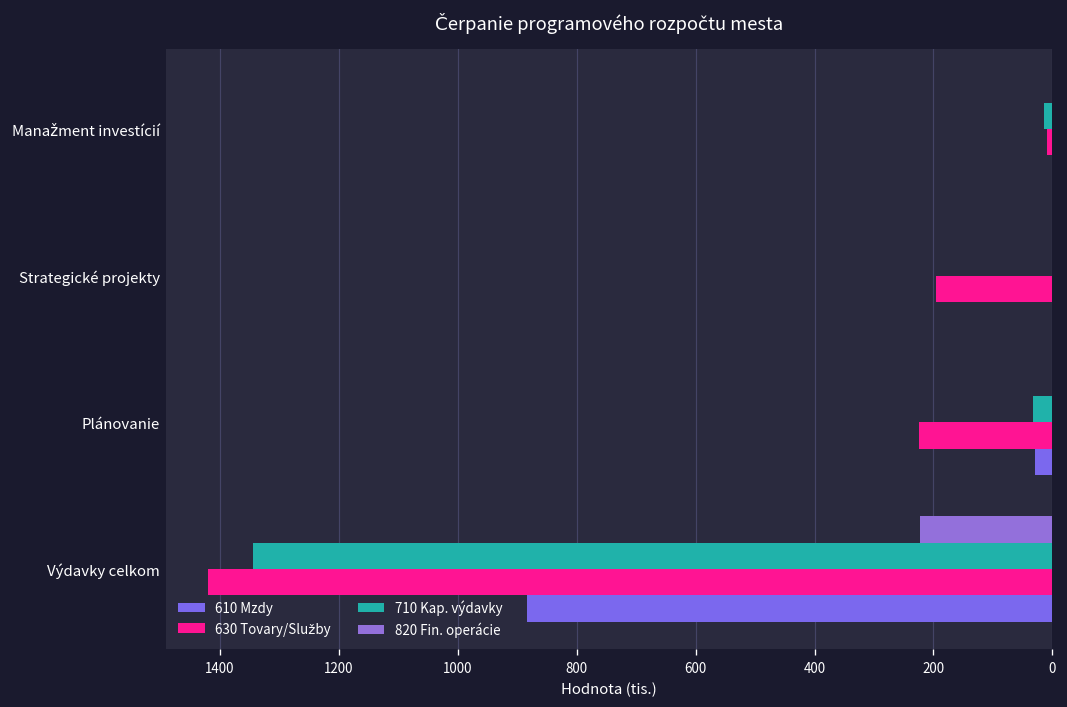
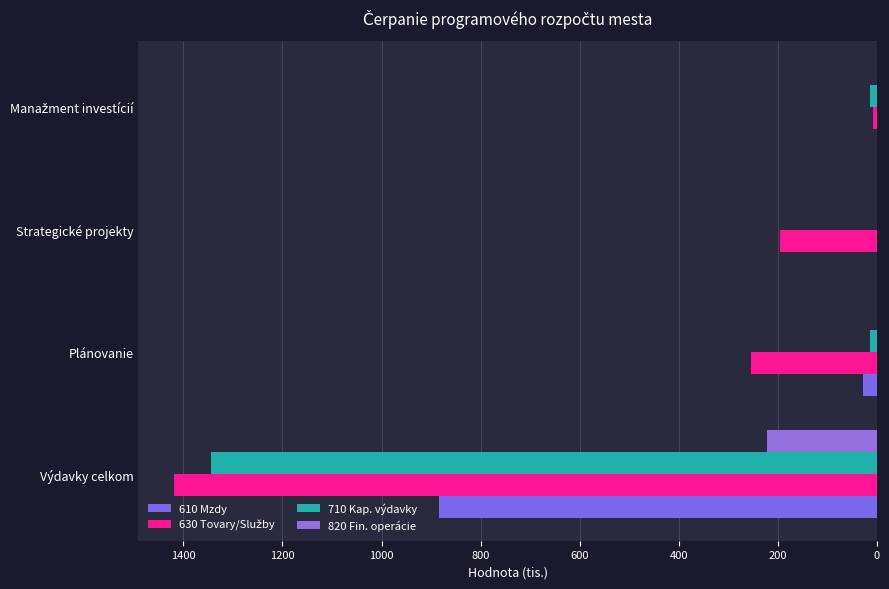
710 Kap. výdavky, Plánovanie: 30 -> 10
630 Tovary/Služby, Plánovanie: 220 -> 250
